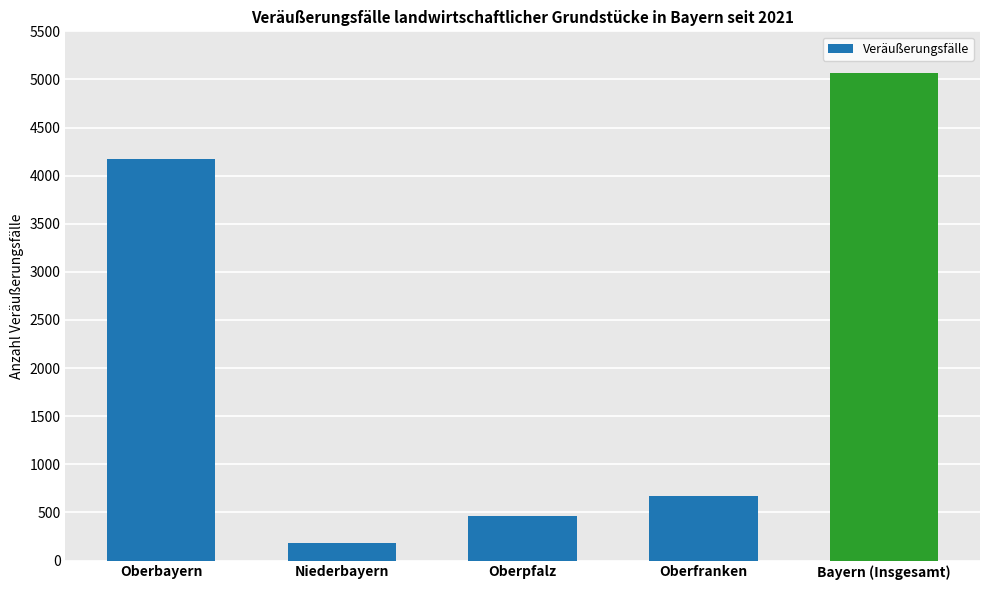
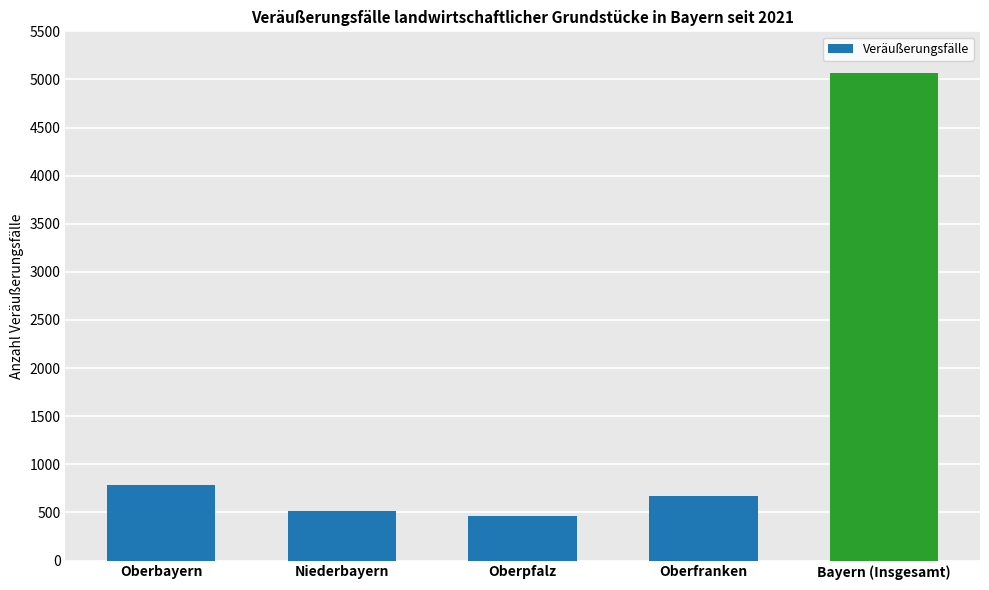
Oberbayern: 4200 -> 800
Niederbayern: 200 -> 500
